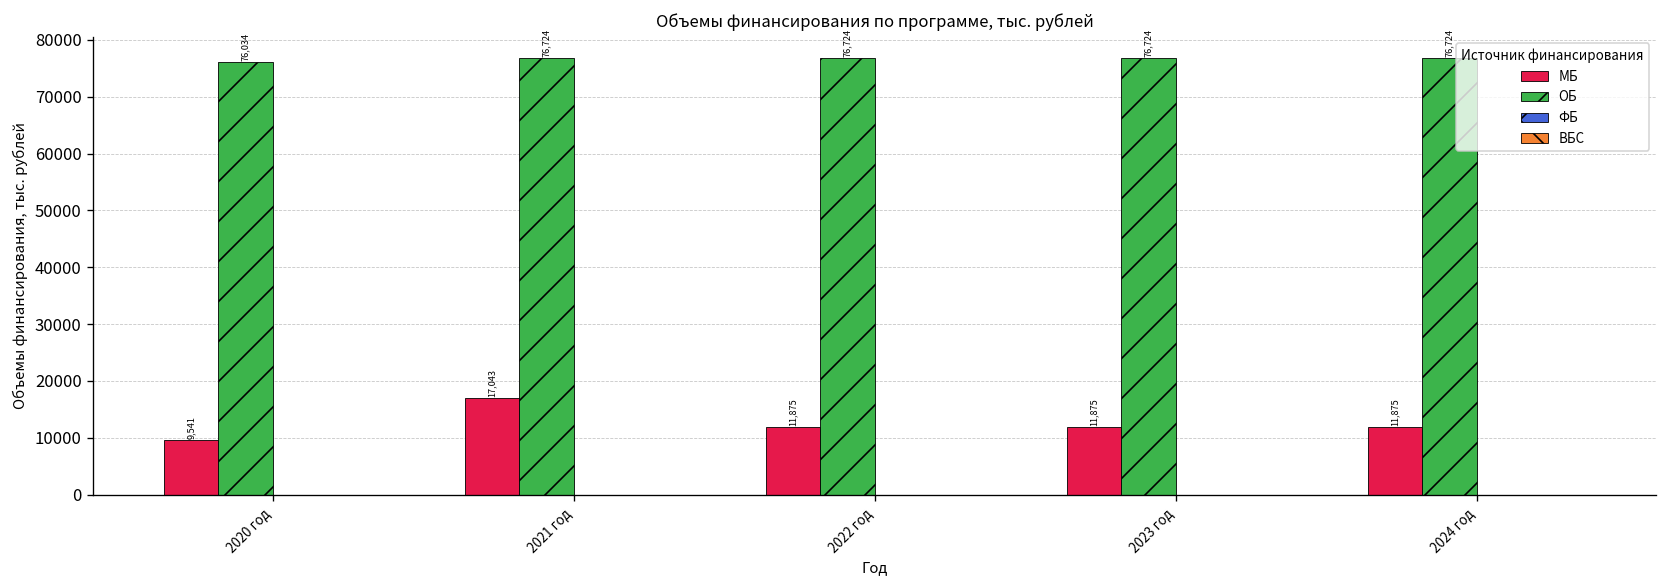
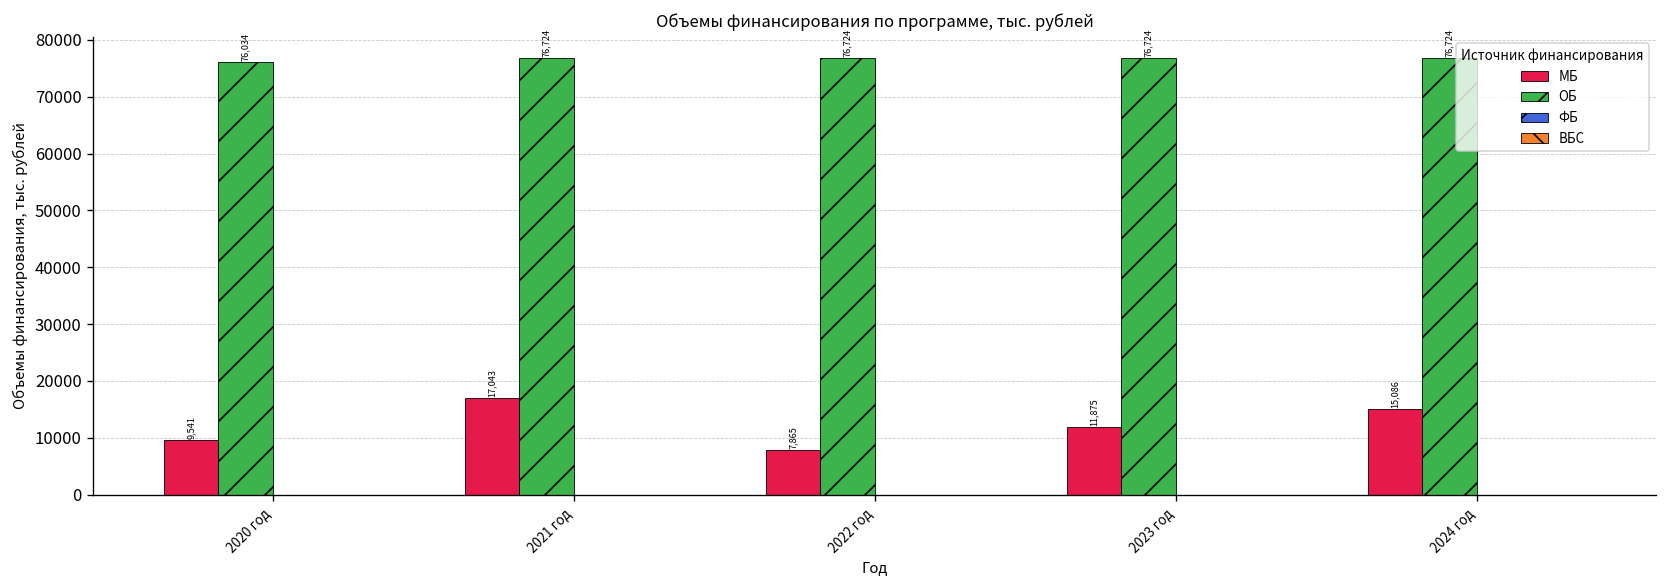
МБ, 2022 год: 11,875 -> 7,865
МБ, 2024 год: 11,875 -> 15,086
